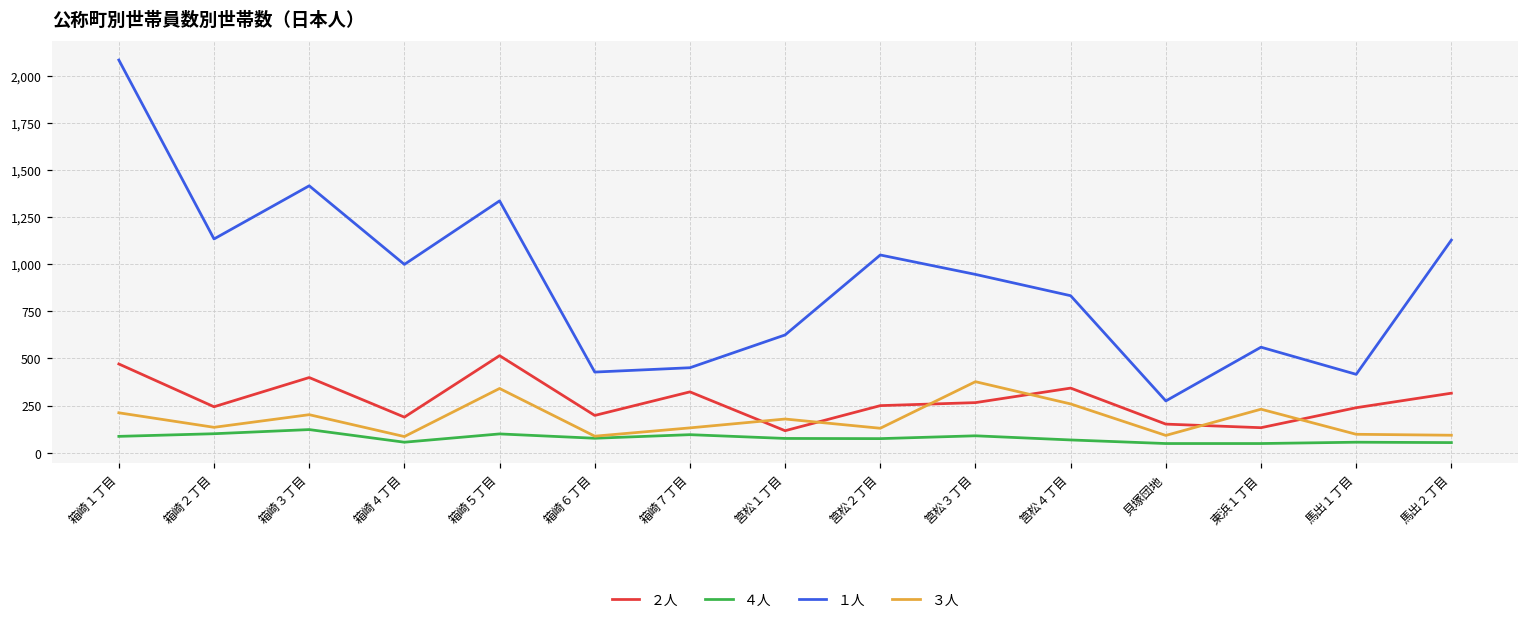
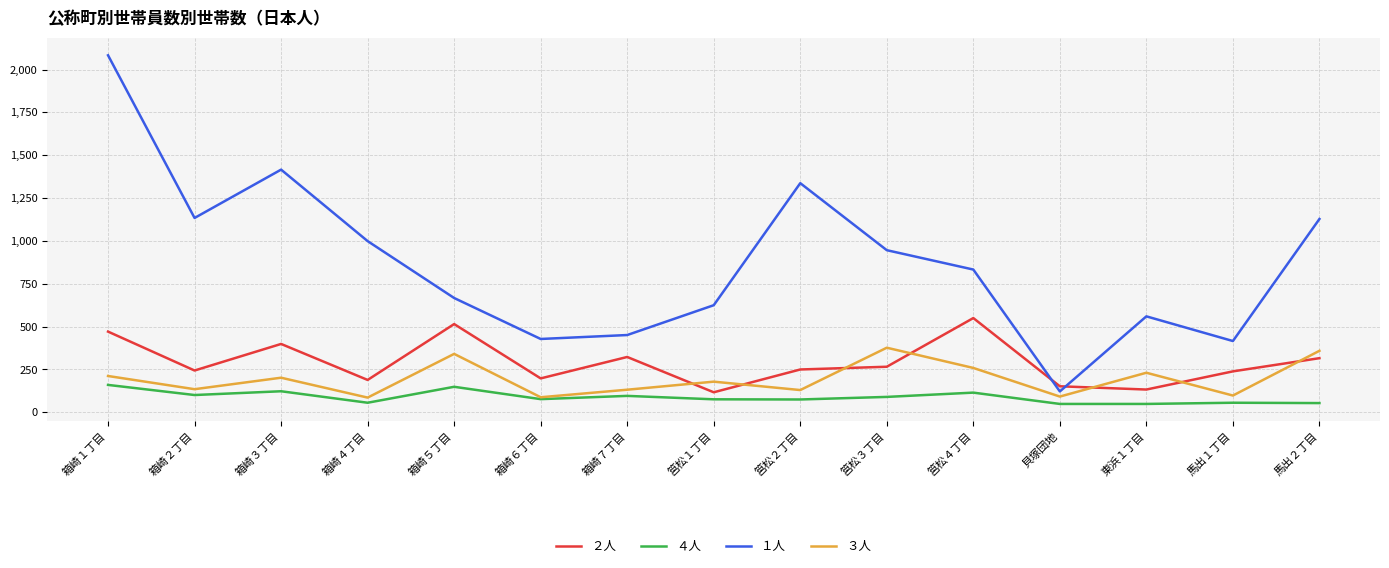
４人, 箱崎１丁目: 90 -> 160
４人, 箱崎５丁目: 100 -> 150
１人, 箱崎５丁目: 1,340 -> 670
１人, 筥松２丁目: 1,050 -> 1,340
２人, 筥松４丁目: 340 -> 550
４人, 筥松４丁目: 70 -> 120
１人, 貝塚団地: 280 -> 120
３人, 馬出２丁目: 90 -> 360
